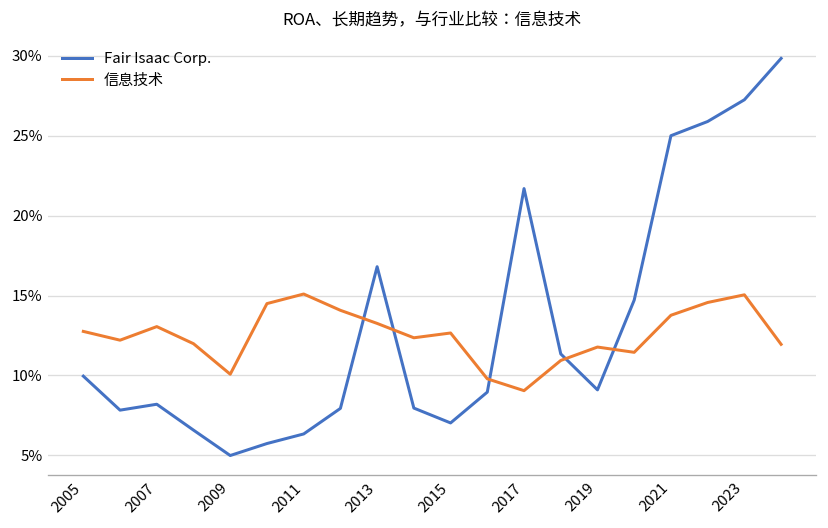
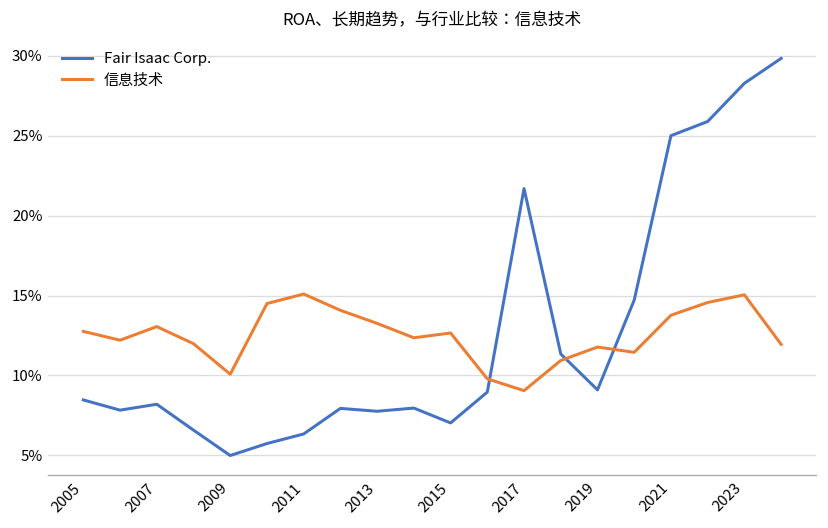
Fair Isaac Corp., 2005: 10.0% -> 8.5%
Fair Isaac Corp., 2013: 16.8% -> 7.8%
Fair Isaac Corp., 2023: 27.3% -> 28.3%
